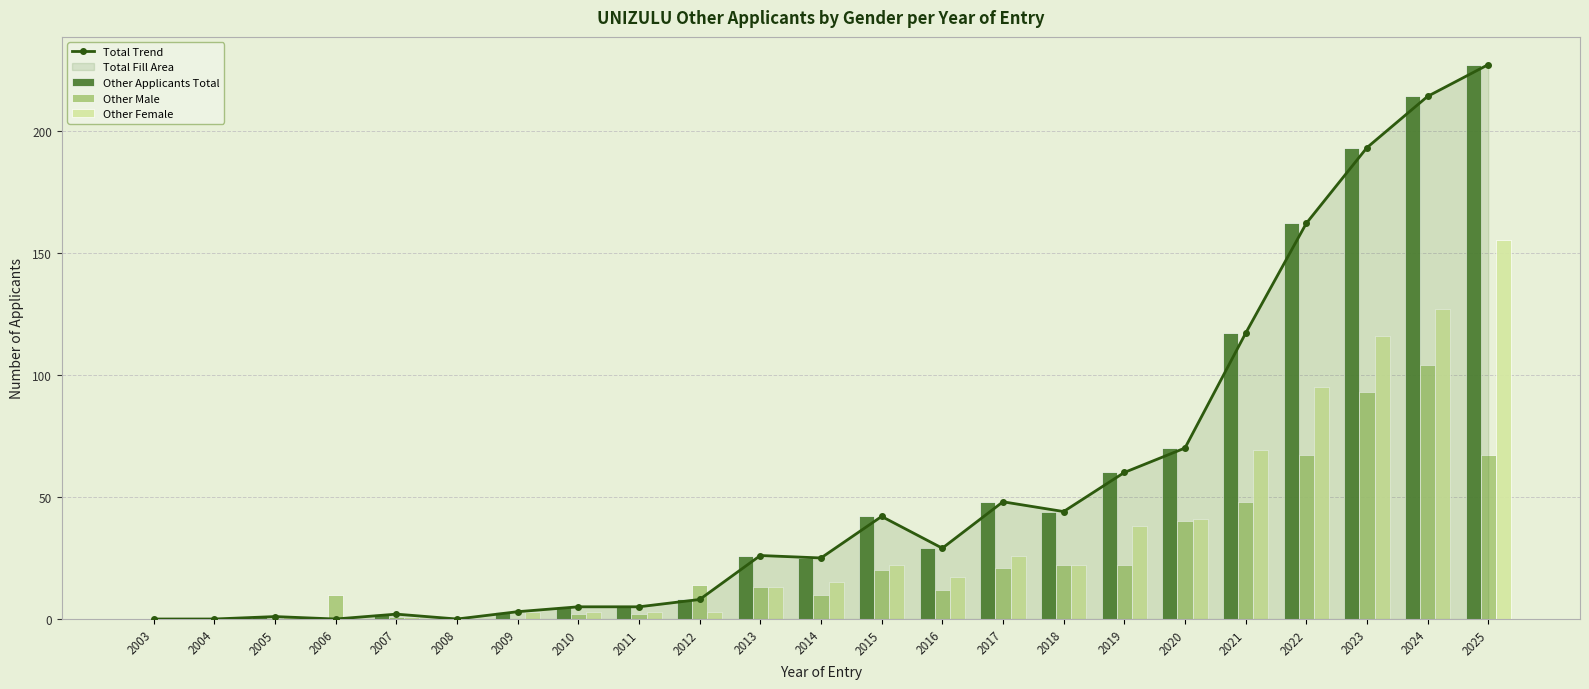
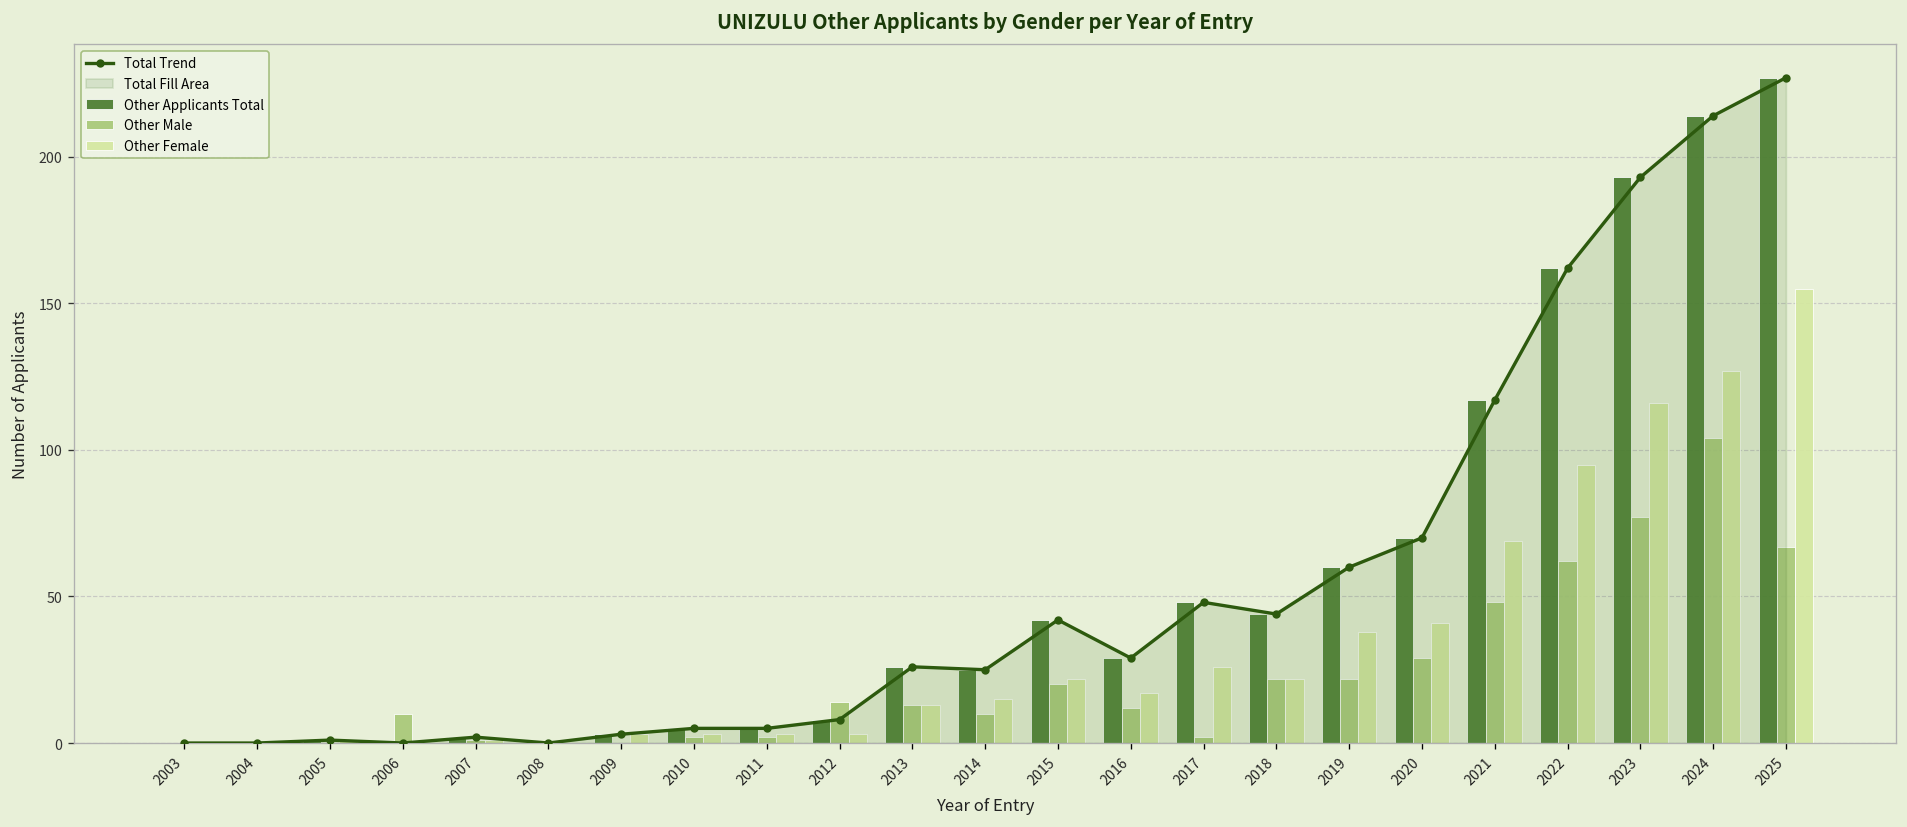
Other Male, 2017: 21 -> 2
Other Male, 2020: 40 -> 29
Other Male, 2022: 67 -> 62
Other Male, 2023: 93 -> 77
